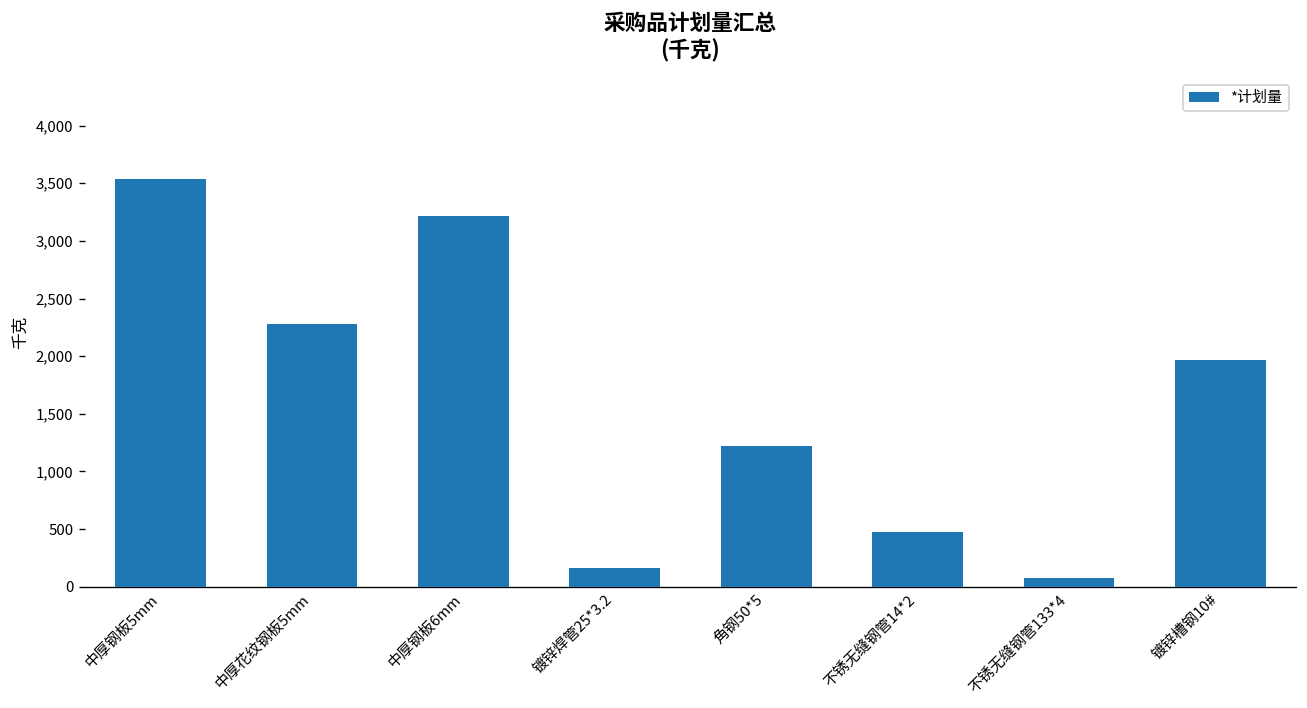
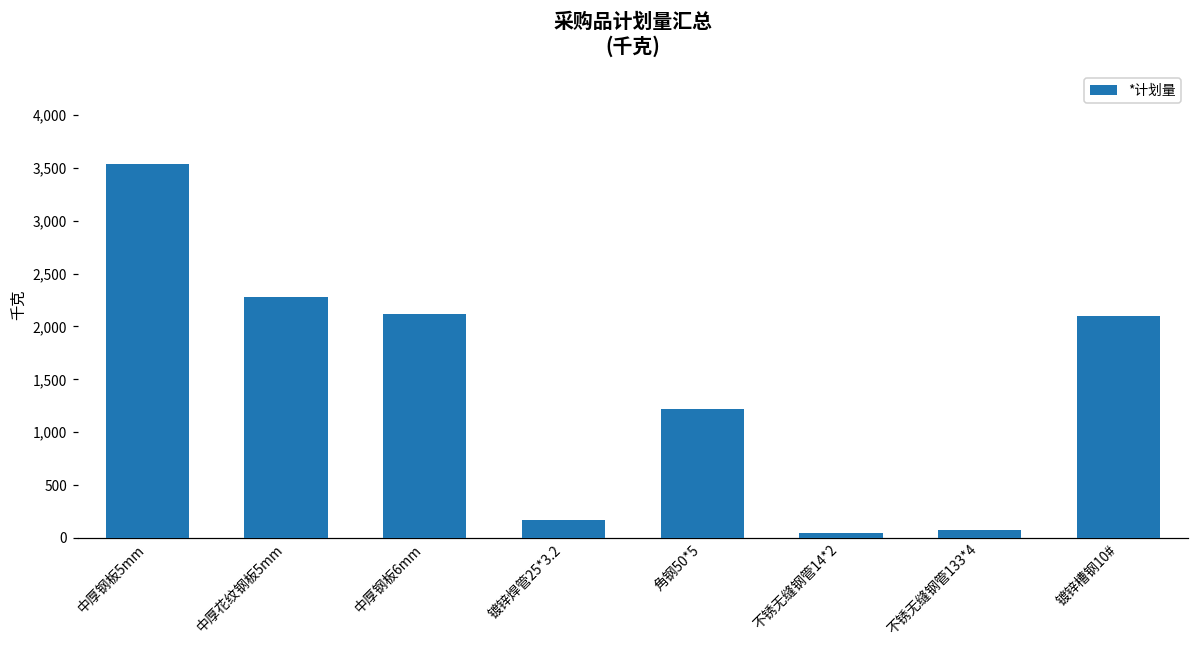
中厚钢板6mm: 3,200 -> 2,100
不锈无缝钢管14*2: 500 -> 0
镀锌槽钢10#: 2,000 -> 2,100
